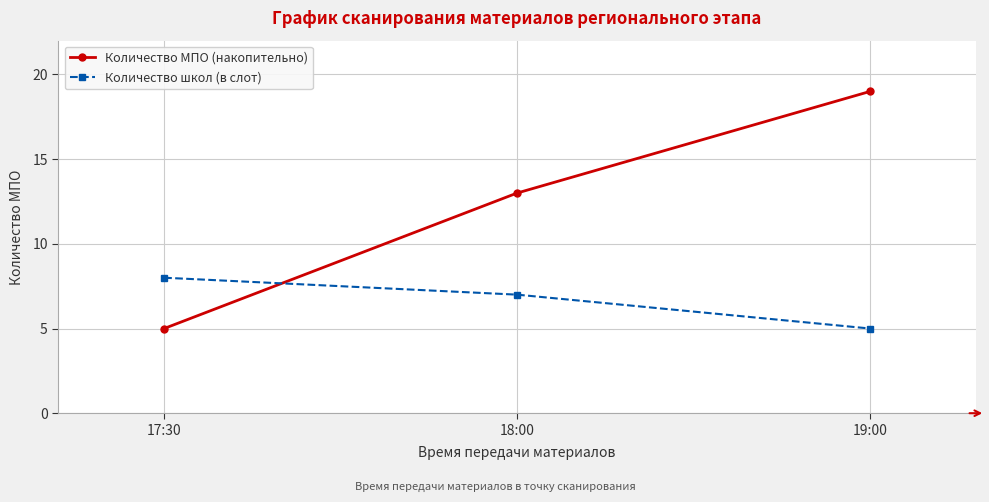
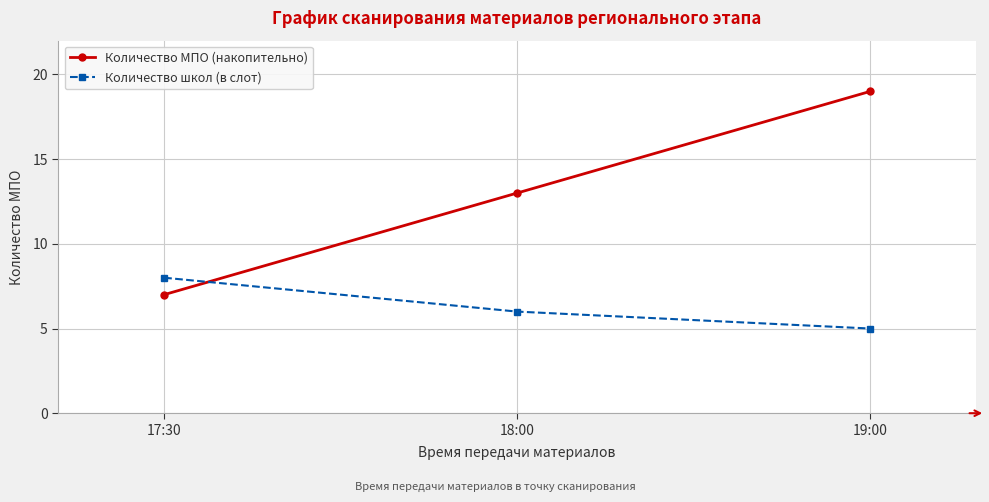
Количество МПО (накопительно), 17:30: 5 -> 7
Количество школ (в слот), 18:00: 7 -> 6
